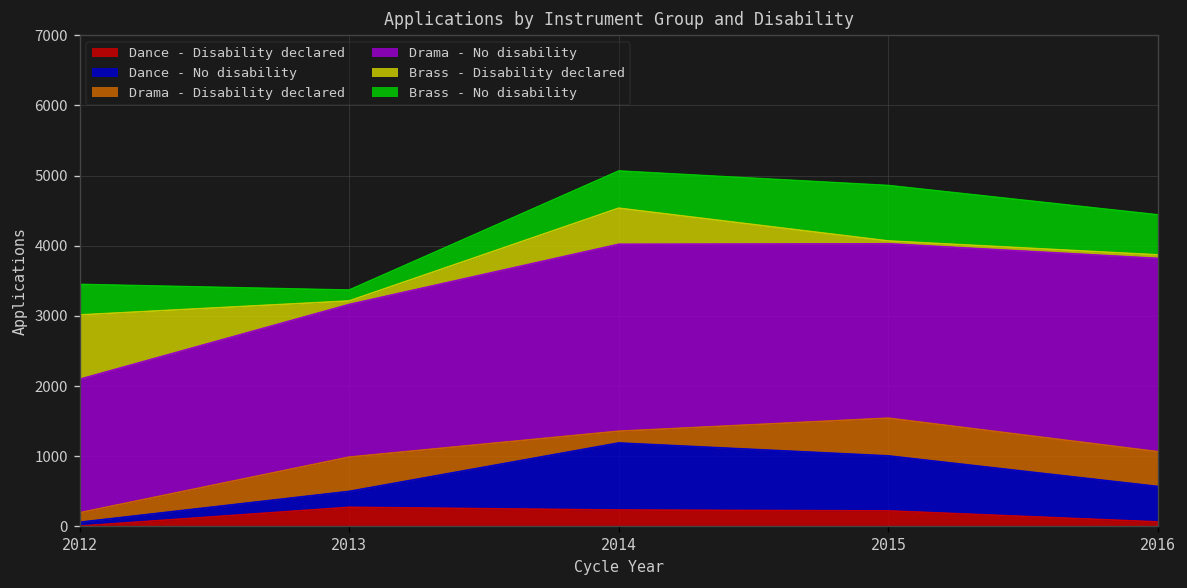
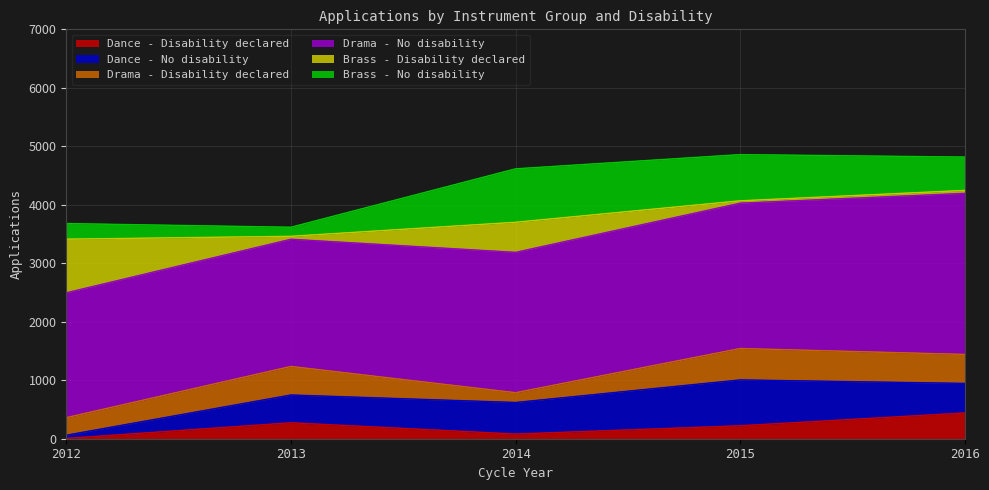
Drama - Disability declared, 2012: 100 -> 300
Drama - No disability, 2012: 1900 -> 2100
Brass - No disability, 2012: 400 -> 300
Dance - No disability, 2013: 200 -> 500
Dance - Disability declared, 2014: 200 -> 100
Dance - No disability, 2014: 1000 -> 500
Drama - No disability, 2014: 2700 -> 2400
Brass - No disability, 2014: 500 -> 900
Dance - Disability declared, 2016: 100 -> 400
